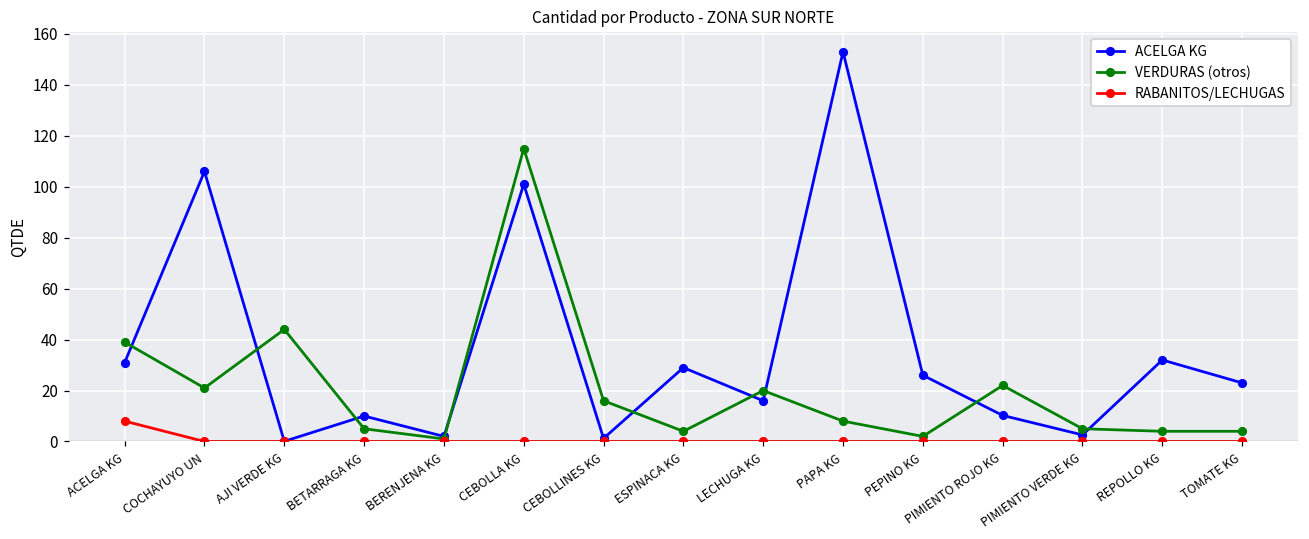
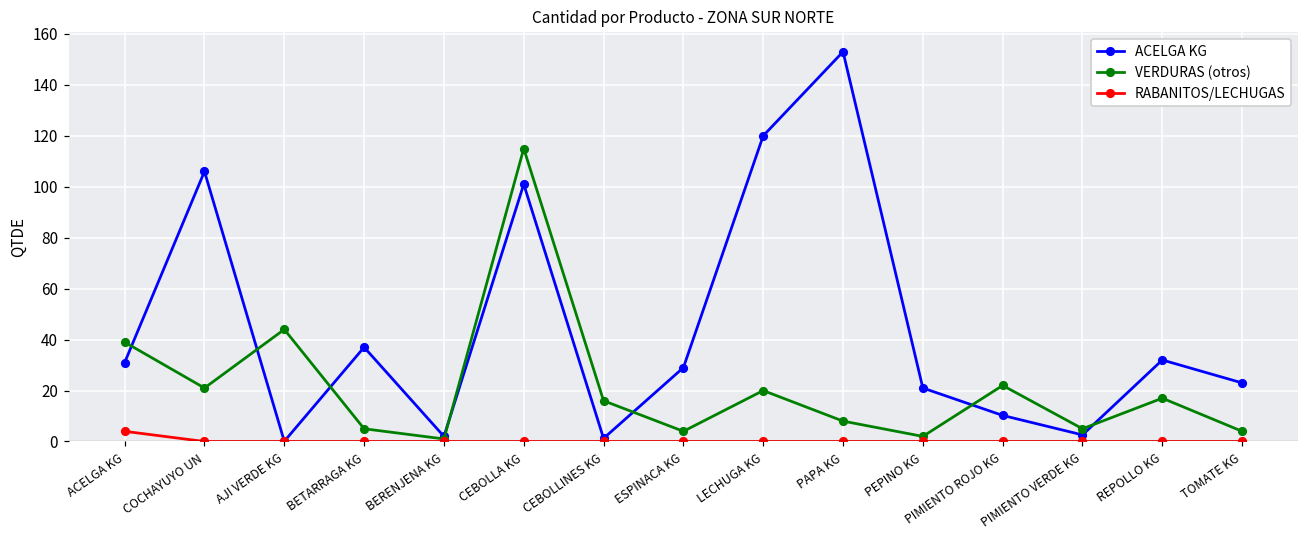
RABANITOS/LECHUGAS, ACELGA KG: 8 -> 4
ACELGA KG, BETARRAGA KG: 10 -> 37
ACELGA KG, LECHUGA KG: 16 -> 120
ACELGA KG, PEPINO KG: 26 -> 21
VERDURAS (otros), REPOLLO KG: 4 -> 17
